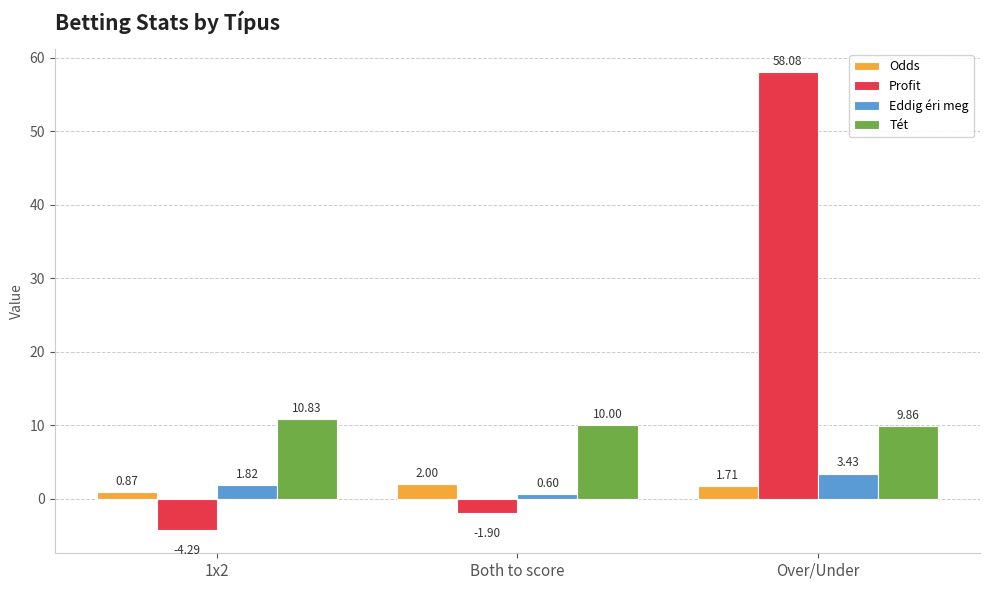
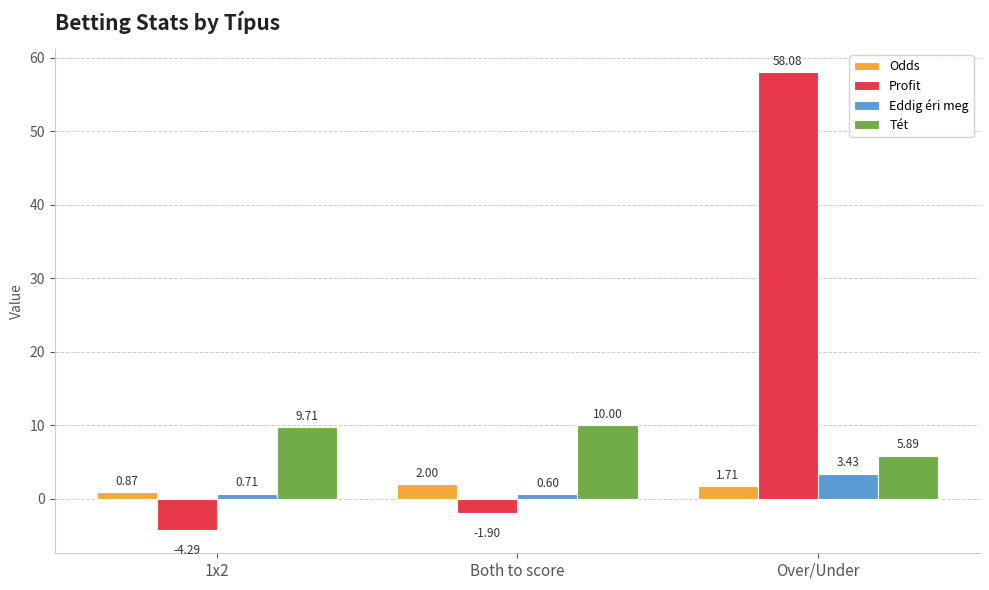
Eddig éri meg, 1x2: 1.82 -> 0.71
Tét, 1x2: 10.83 -> 9.71
Tét, Over/Under: 9.86 -> 5.89
